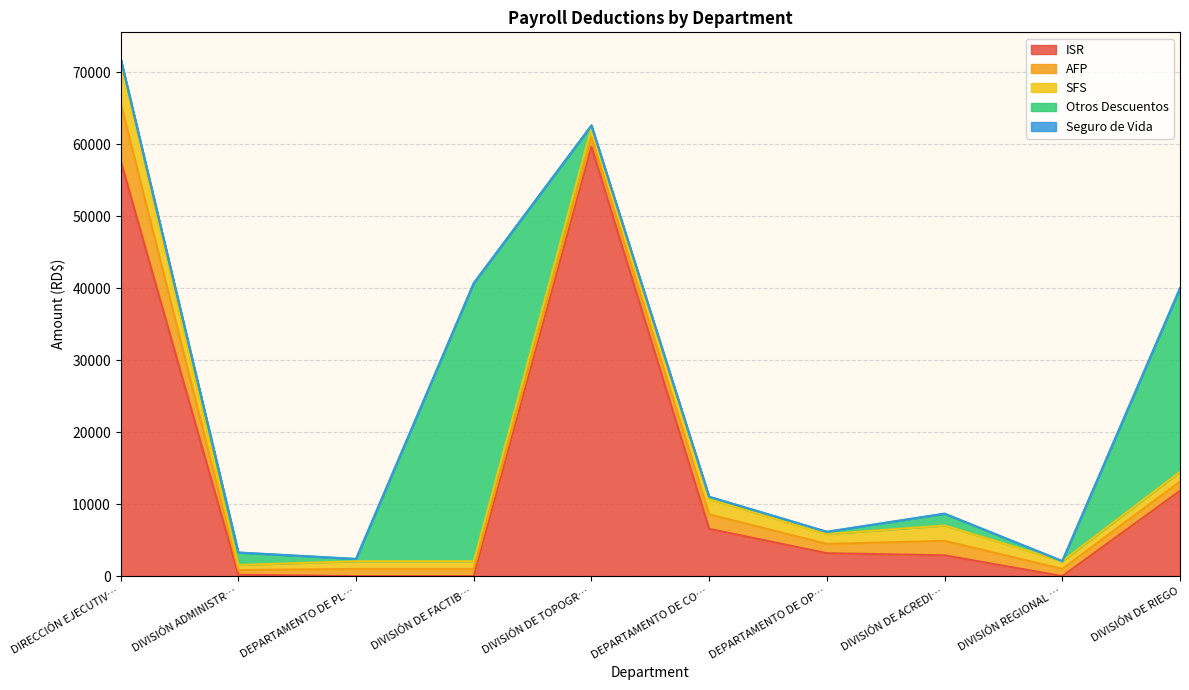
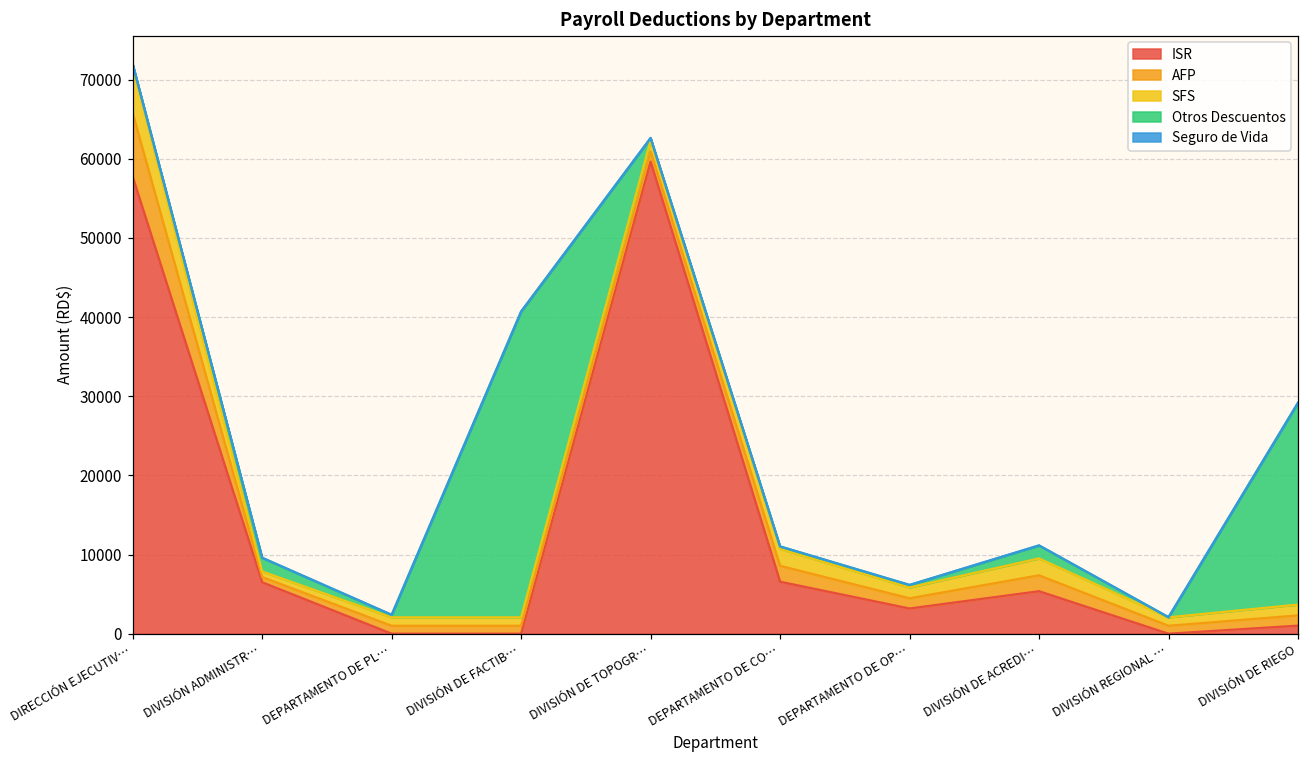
ISR, DIVISIÓN ADMINISTR…: 0 -> 6000
ISR, DIVISIÓN DE ACREDI…: 3000 -> 5000
ISR, DIVISIÓN DE RIEGO: 12000 -> 1000
